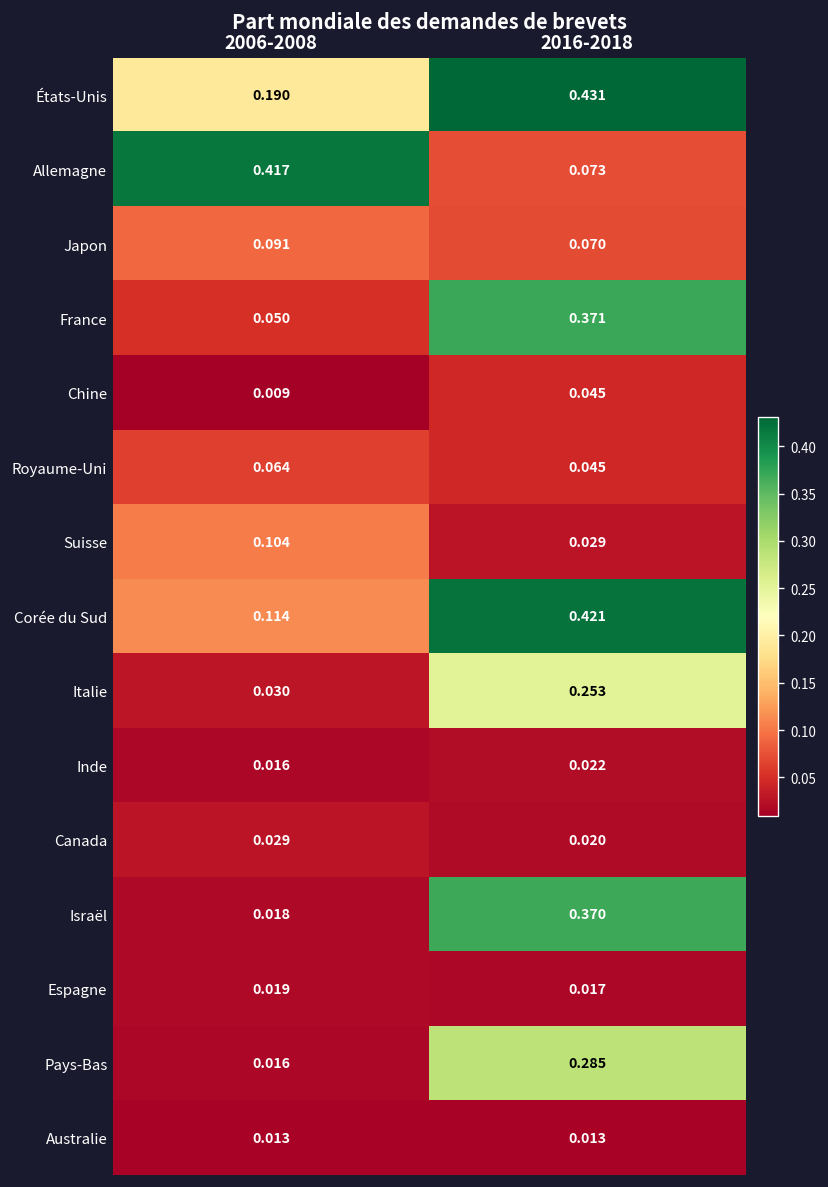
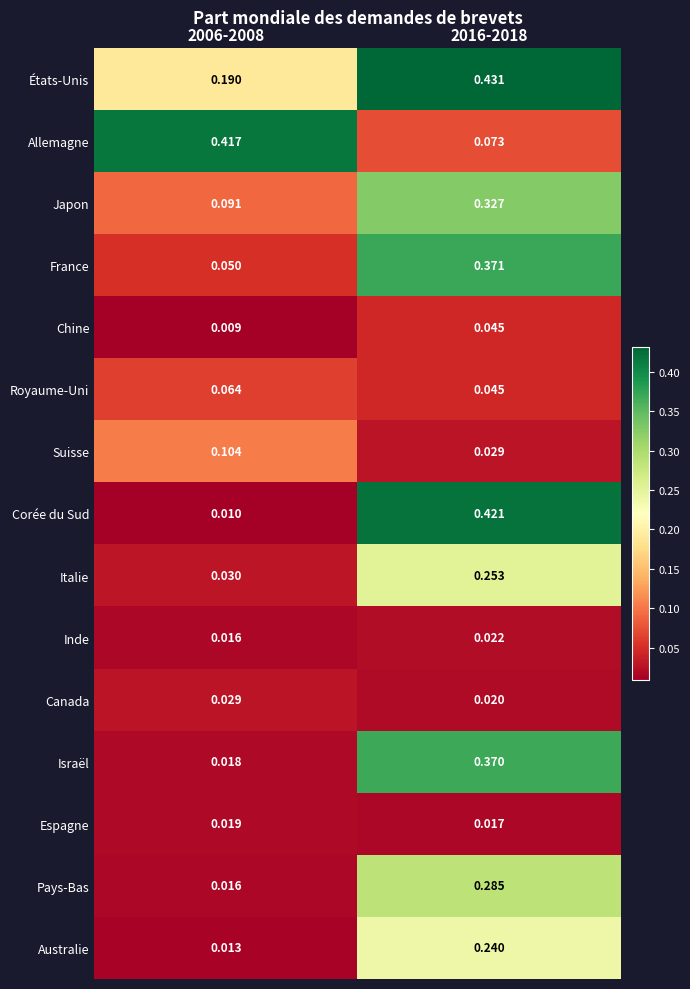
Japon, 2016-2018: 0.070 -> 0.327
Corée du Sud, 2006-2008: 0.114 -> 0.010
Australie, 2016-2018: 0.013 -> 0.240
